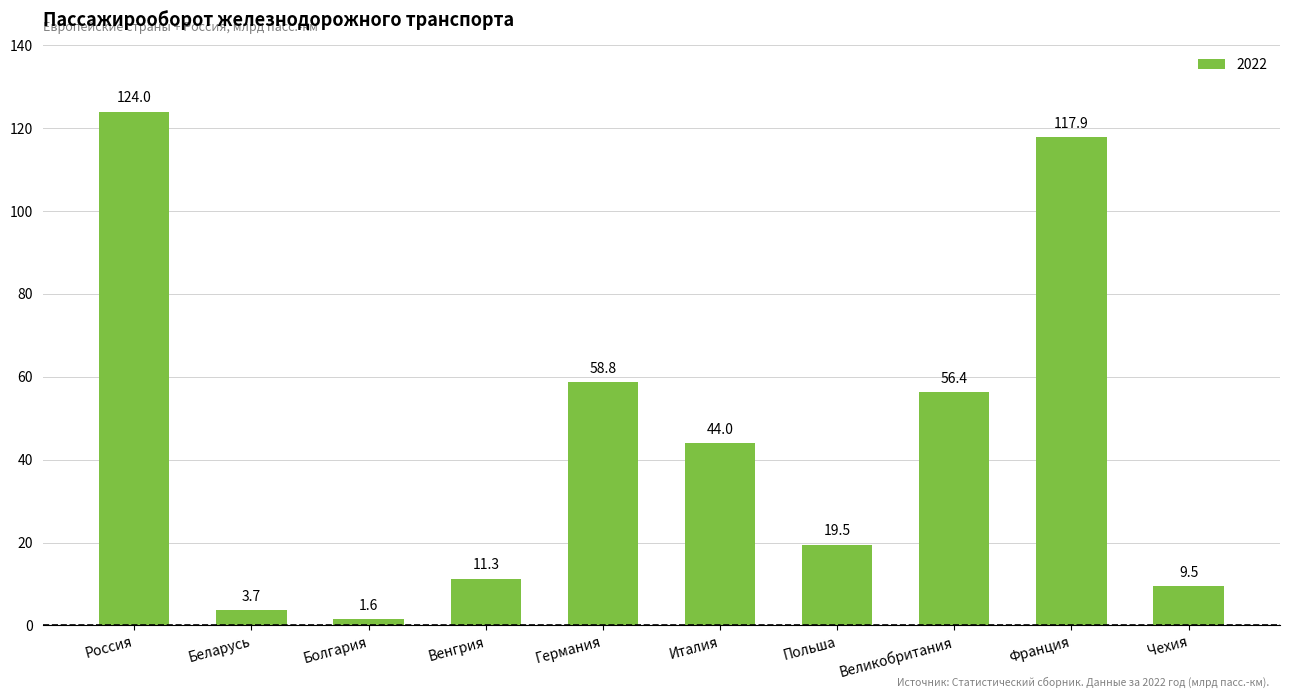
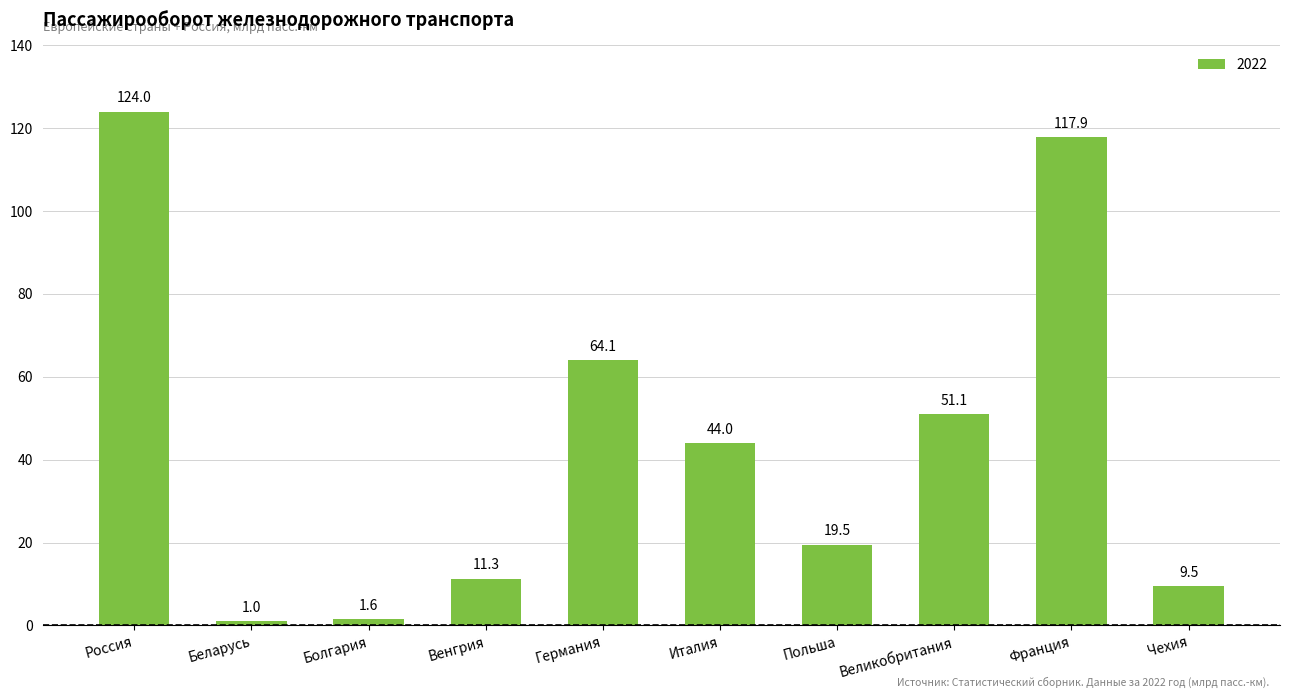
Беларусь: 3.7 -> 1.0
Германия: 58.8 -> 64.1
Великобритания: 56.4 -> 51.1
